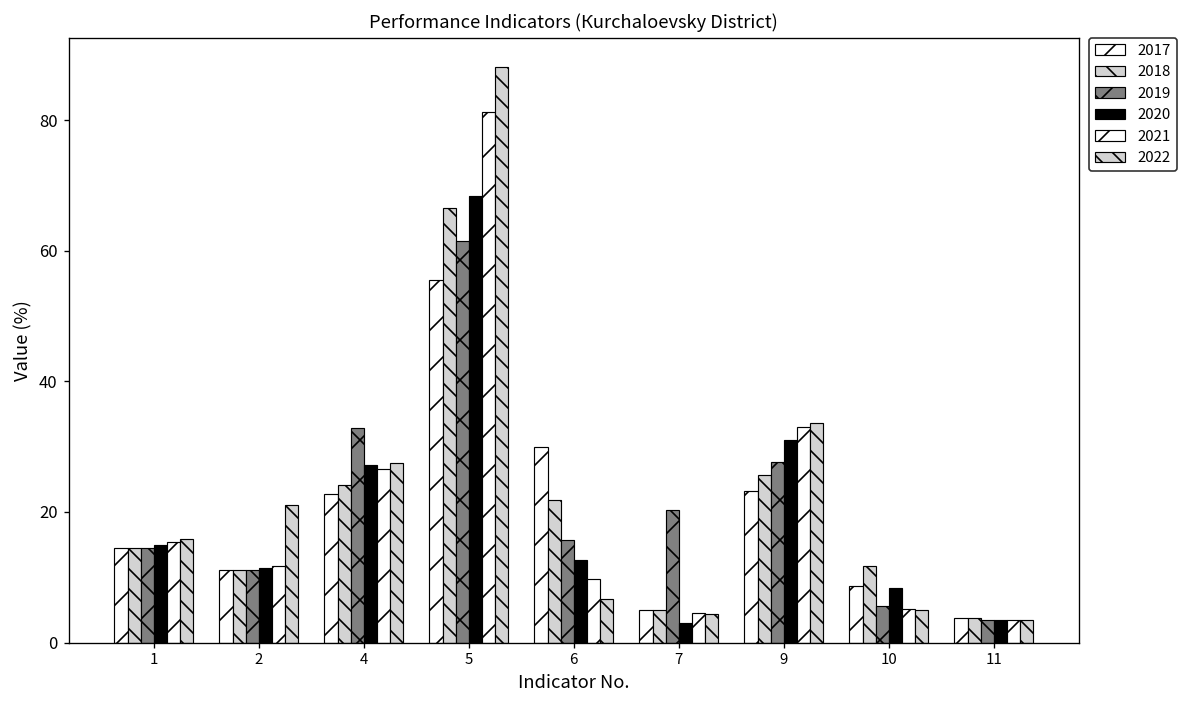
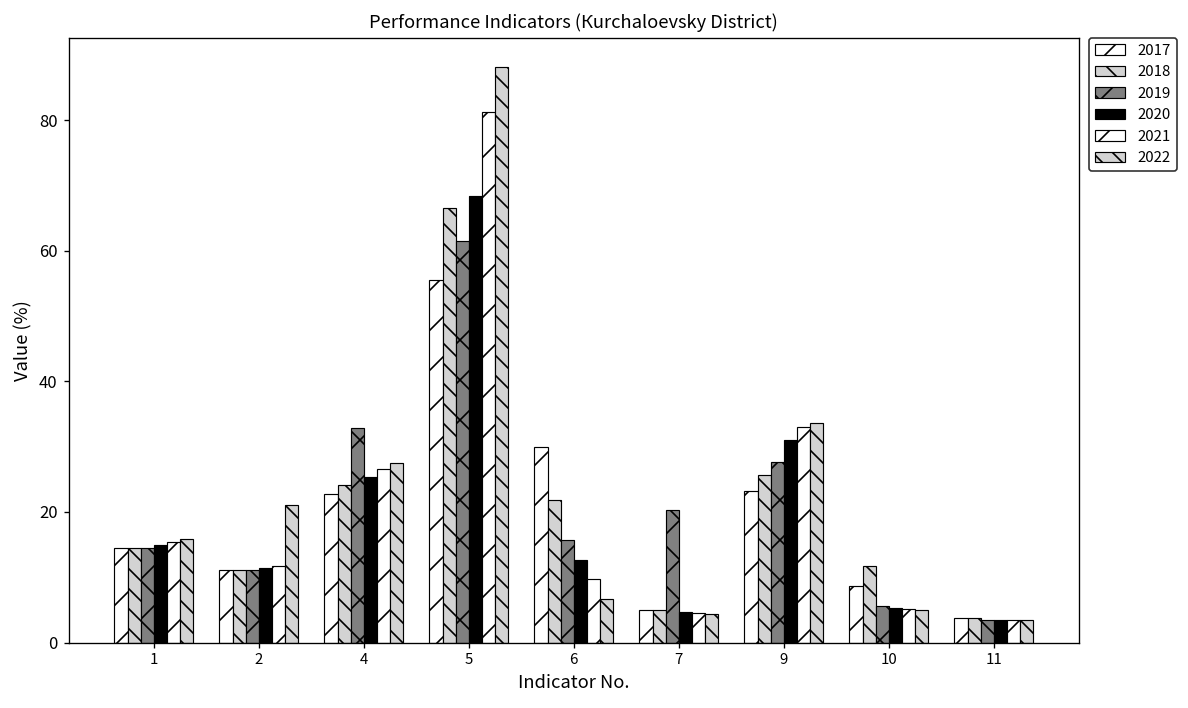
2020, 4: 27 -> 25
2020, 7: 3 -> 5
2020, 10: 8 -> 5
